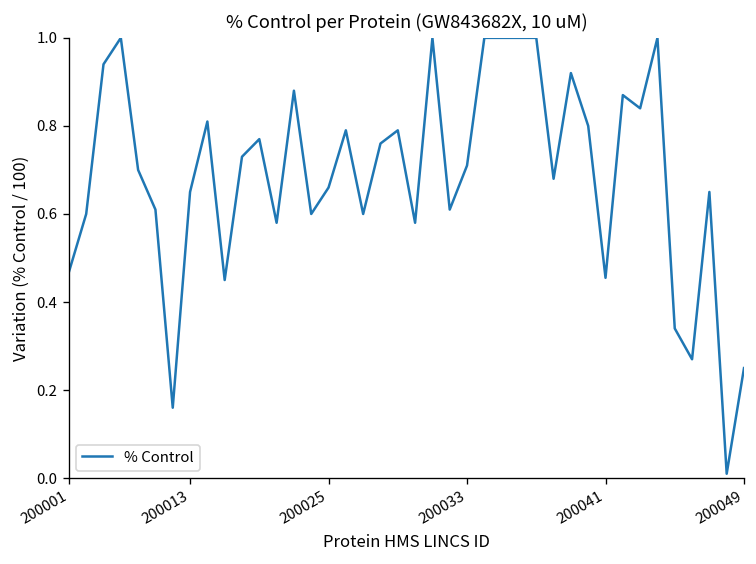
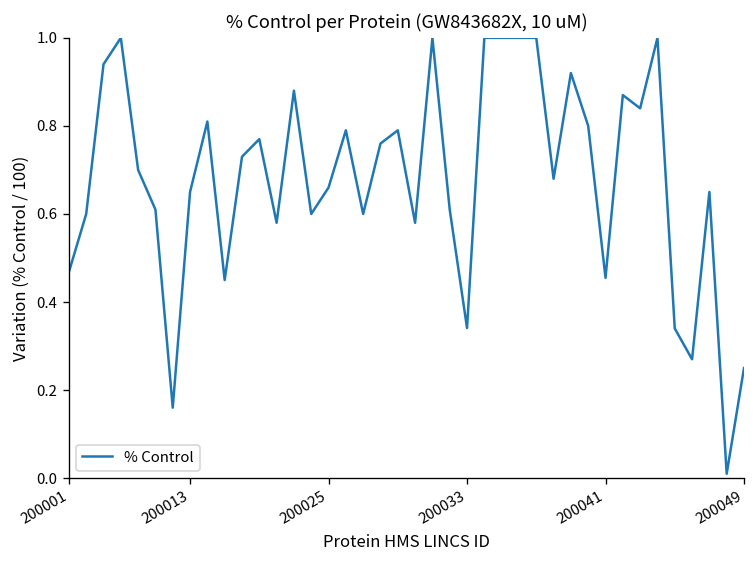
200033: 0.71 -> 0.34
